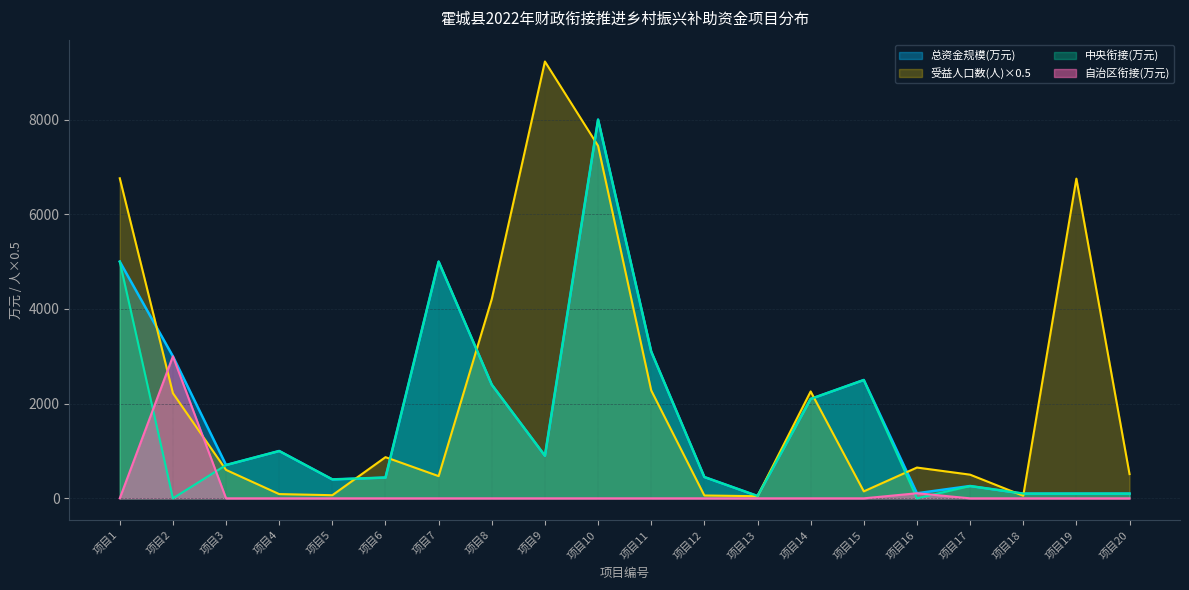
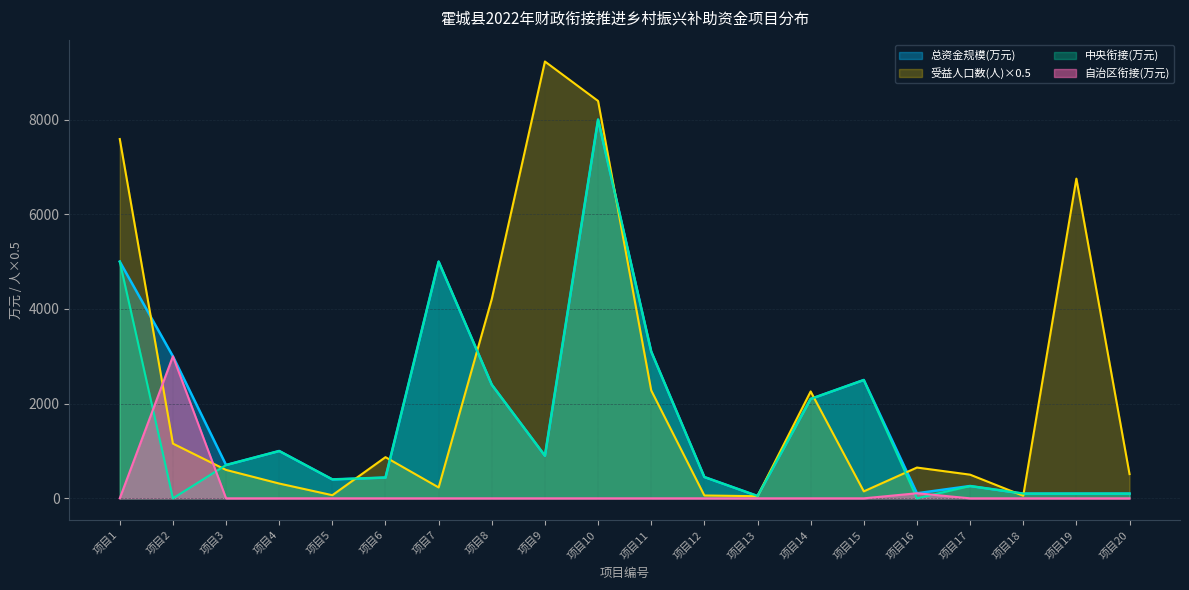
受益人口数(人)×0.5, 项目1: 6800 -> 7600
受益人口数(人)×0.5, 项目2: 2200 -> 1200
受益人口数(人)×0.5, 项目4: 100 -> 300
受益人口数(人)×0.5, 项目7: 500 -> 200
受益人口数(人)×0.5, 项目10: 7400 -> 8400
